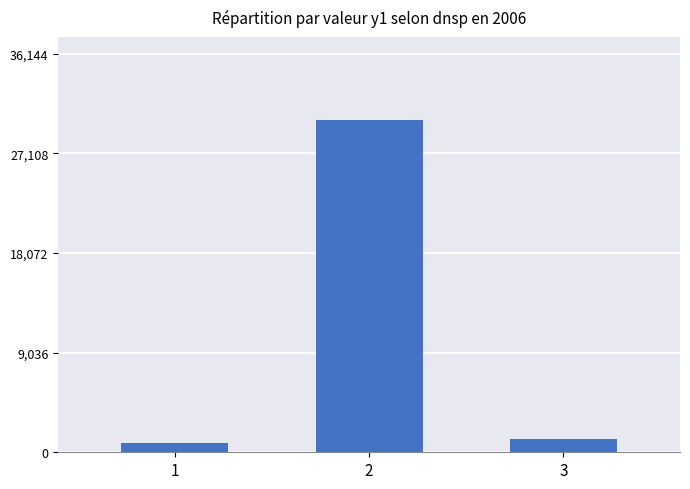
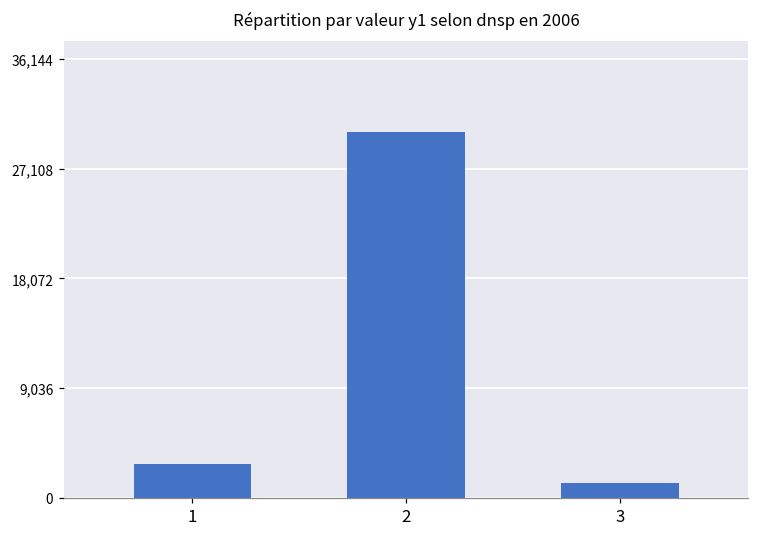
1: 900 -> 2,800
